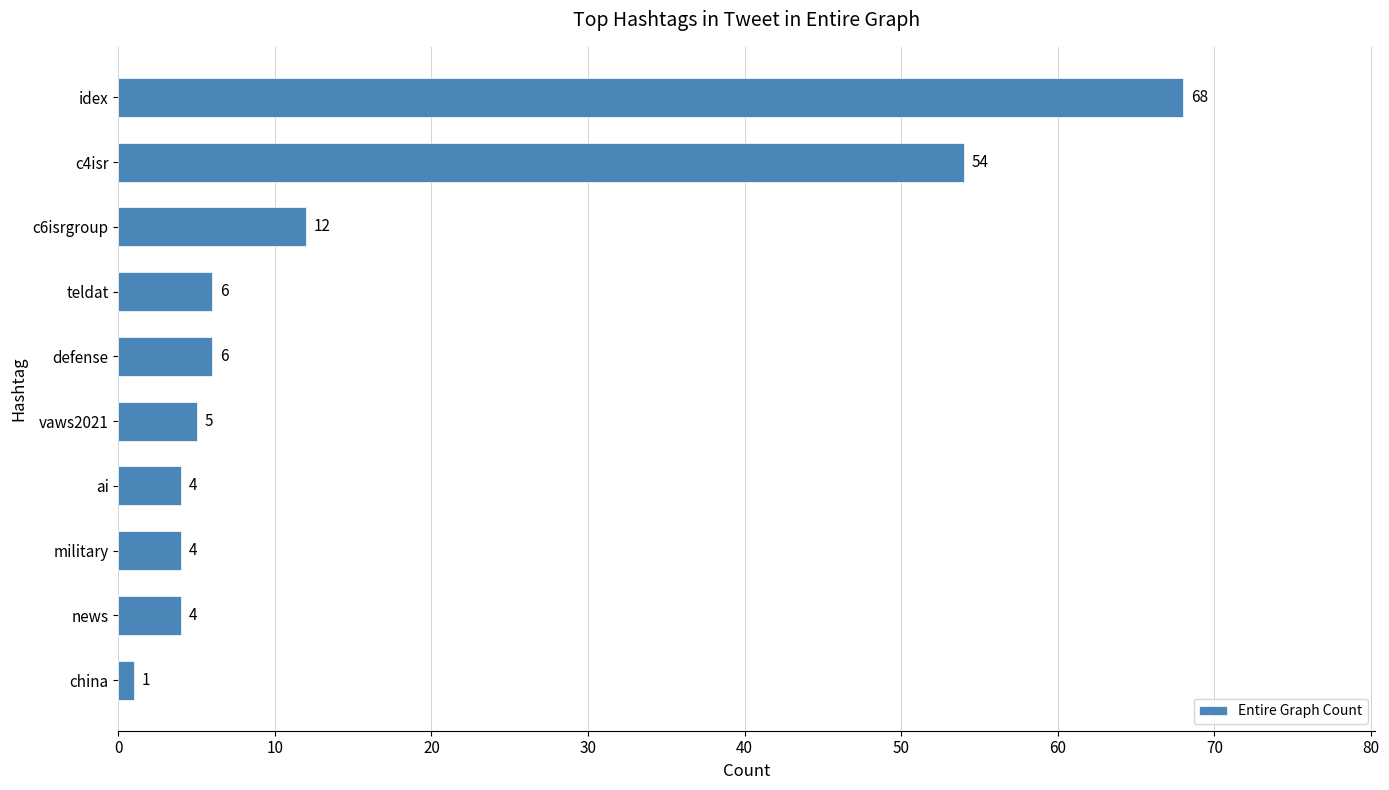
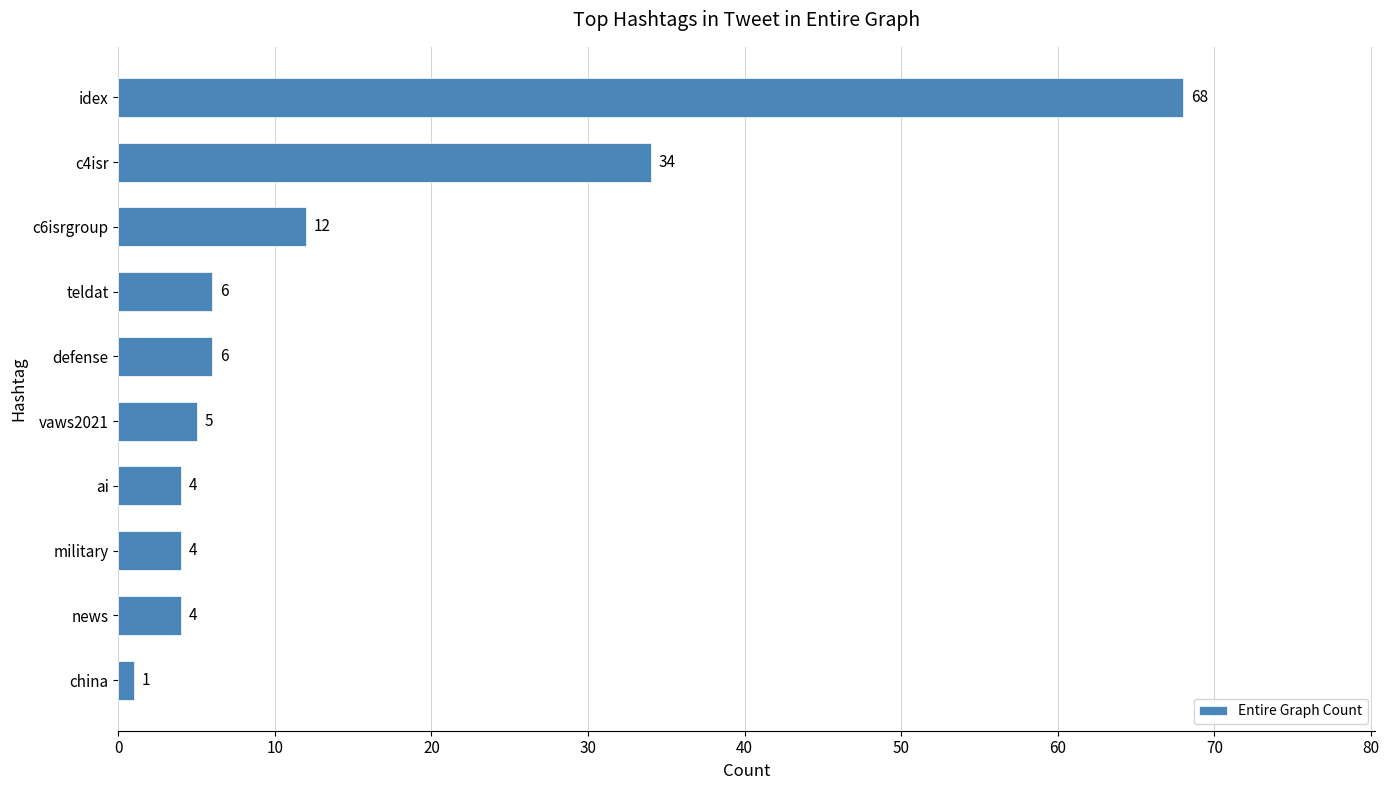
c4isr: 54 -> 34
